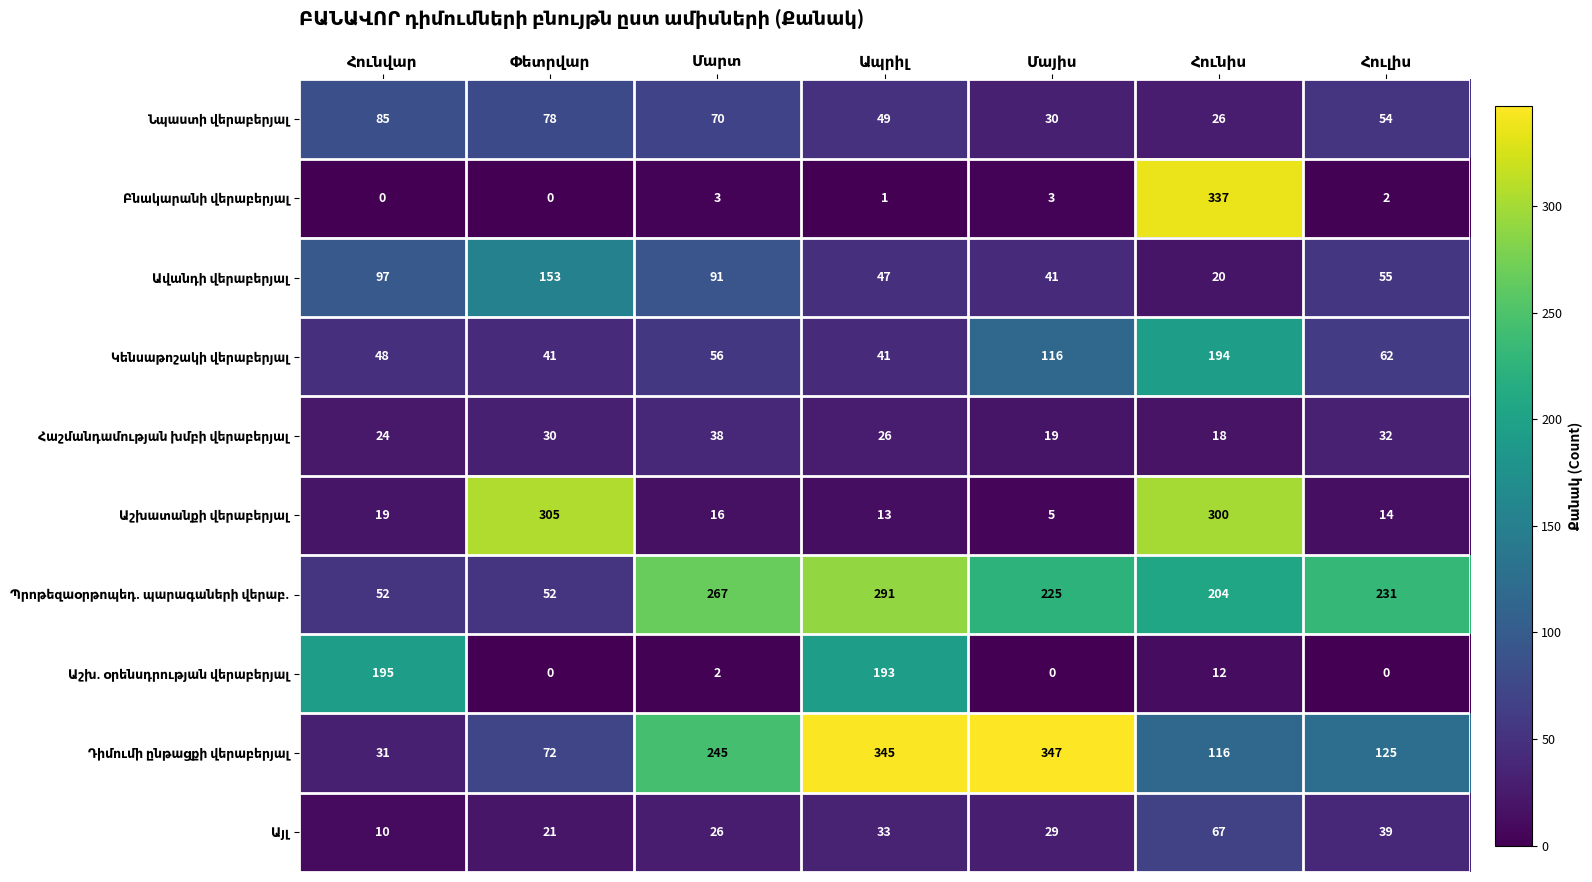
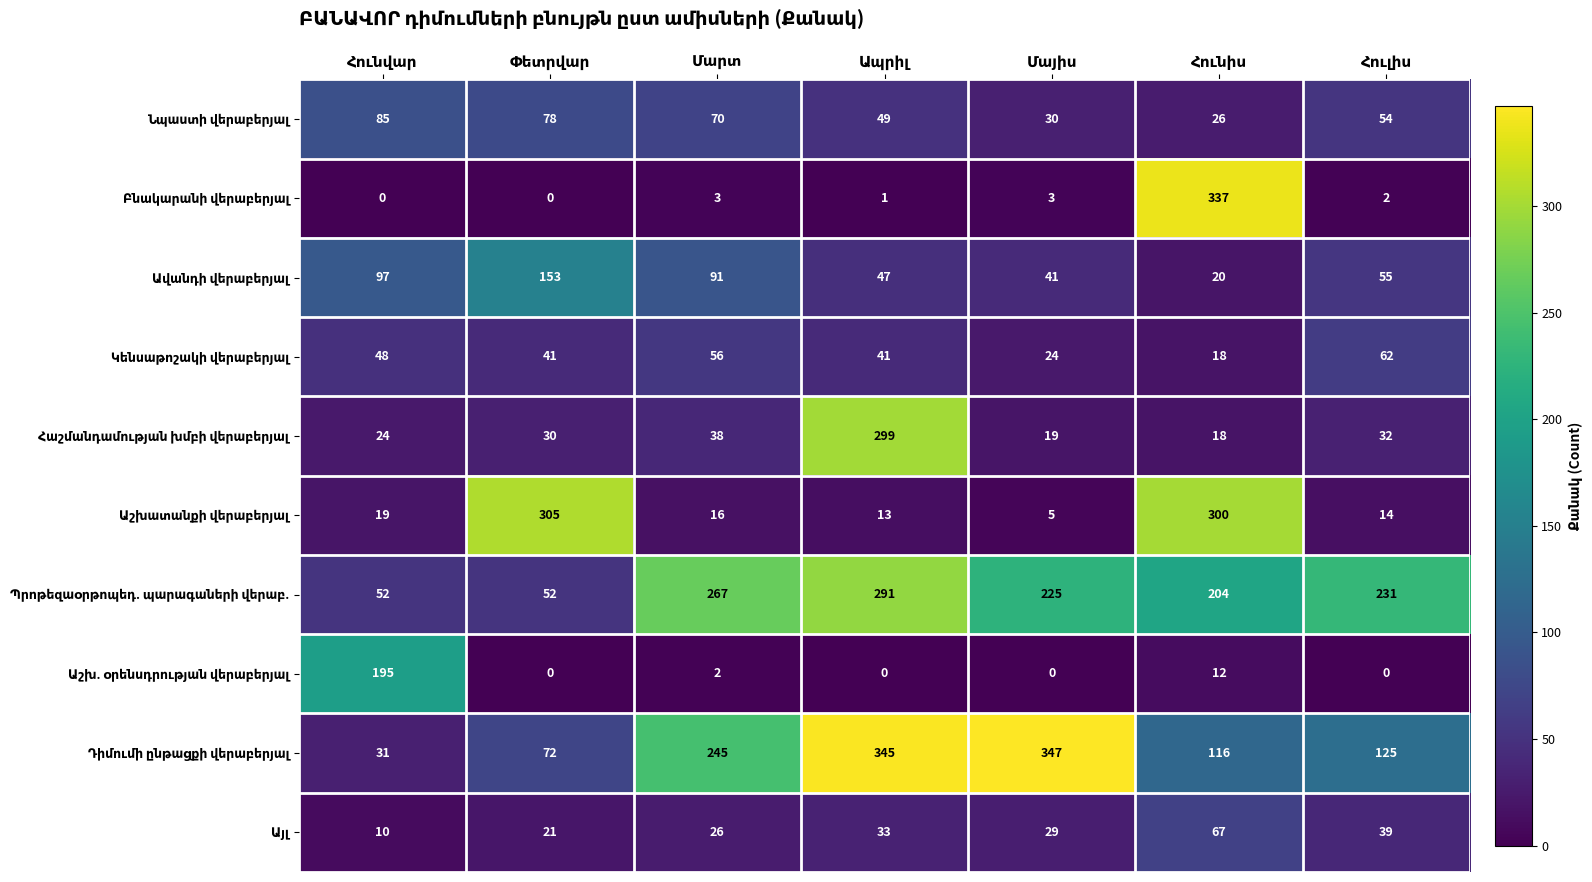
Կենսաթոշակի վերաբերյալ, Մայիս: 116 -> 24
Կենսաթոշակի վերաբերյալ, Հունիս: 194 -> 18
Հաշմանդամության խմբի վերաբերյալ, Ապրիլ: 26 -> 299
Աշխ. օրենսդրության վերաբերյալ, Ապրիլ: 193 -> 0
